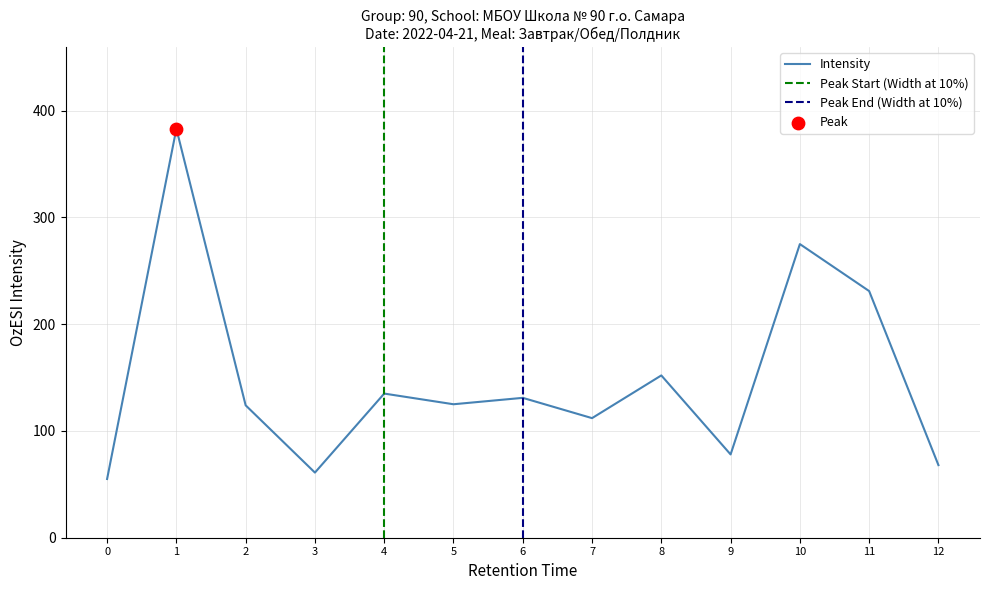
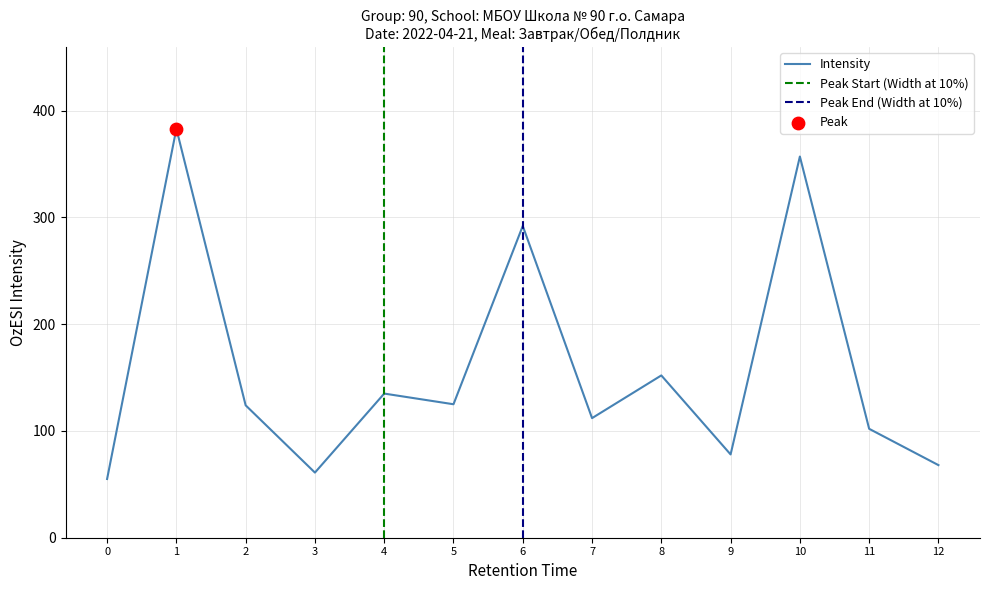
Intensity, 6: 131 -> 292
Intensity, 10: 275 -> 357
Intensity, 11: 231 -> 102
